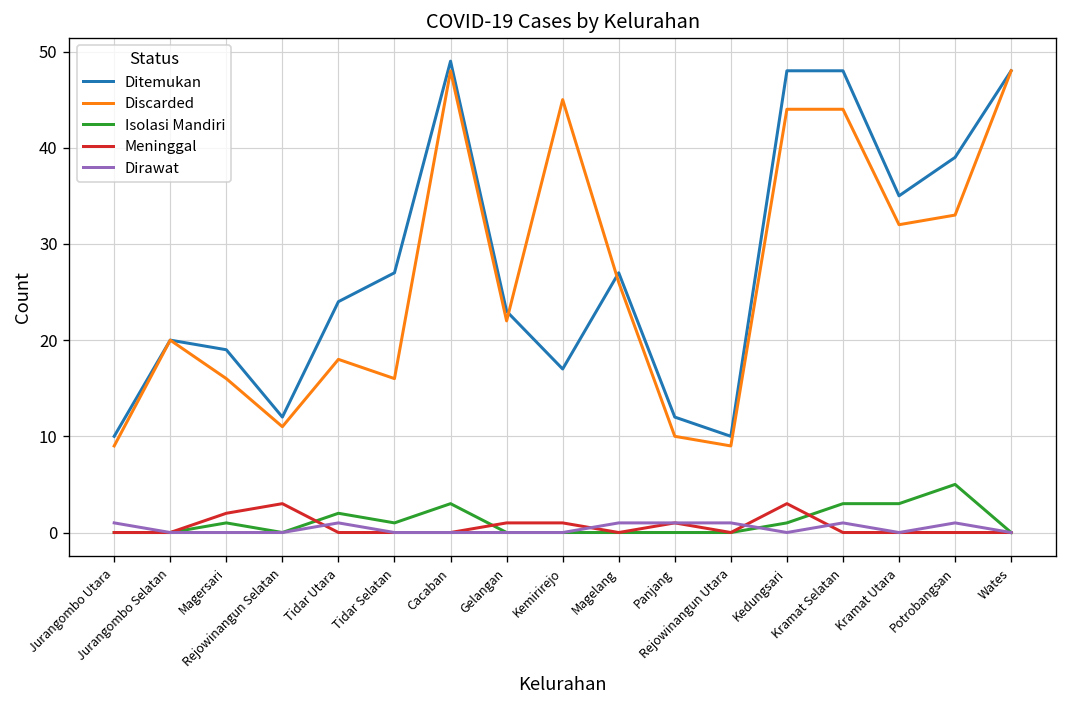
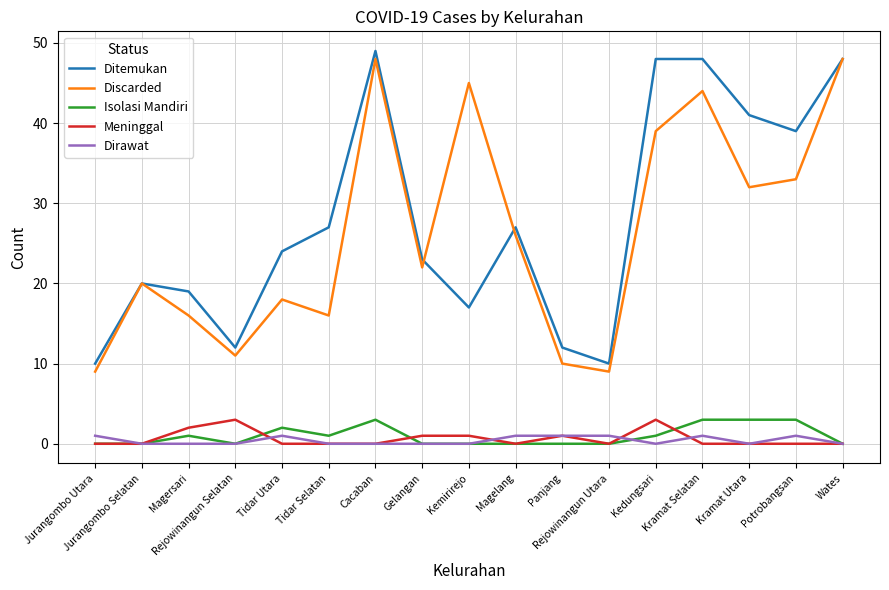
Discarded, Kedungsari: 44 -> 39
Ditemukan, Kramat Utara: 35 -> 41
Isolasi Mandiri, Potrobangsan: 5 -> 3
